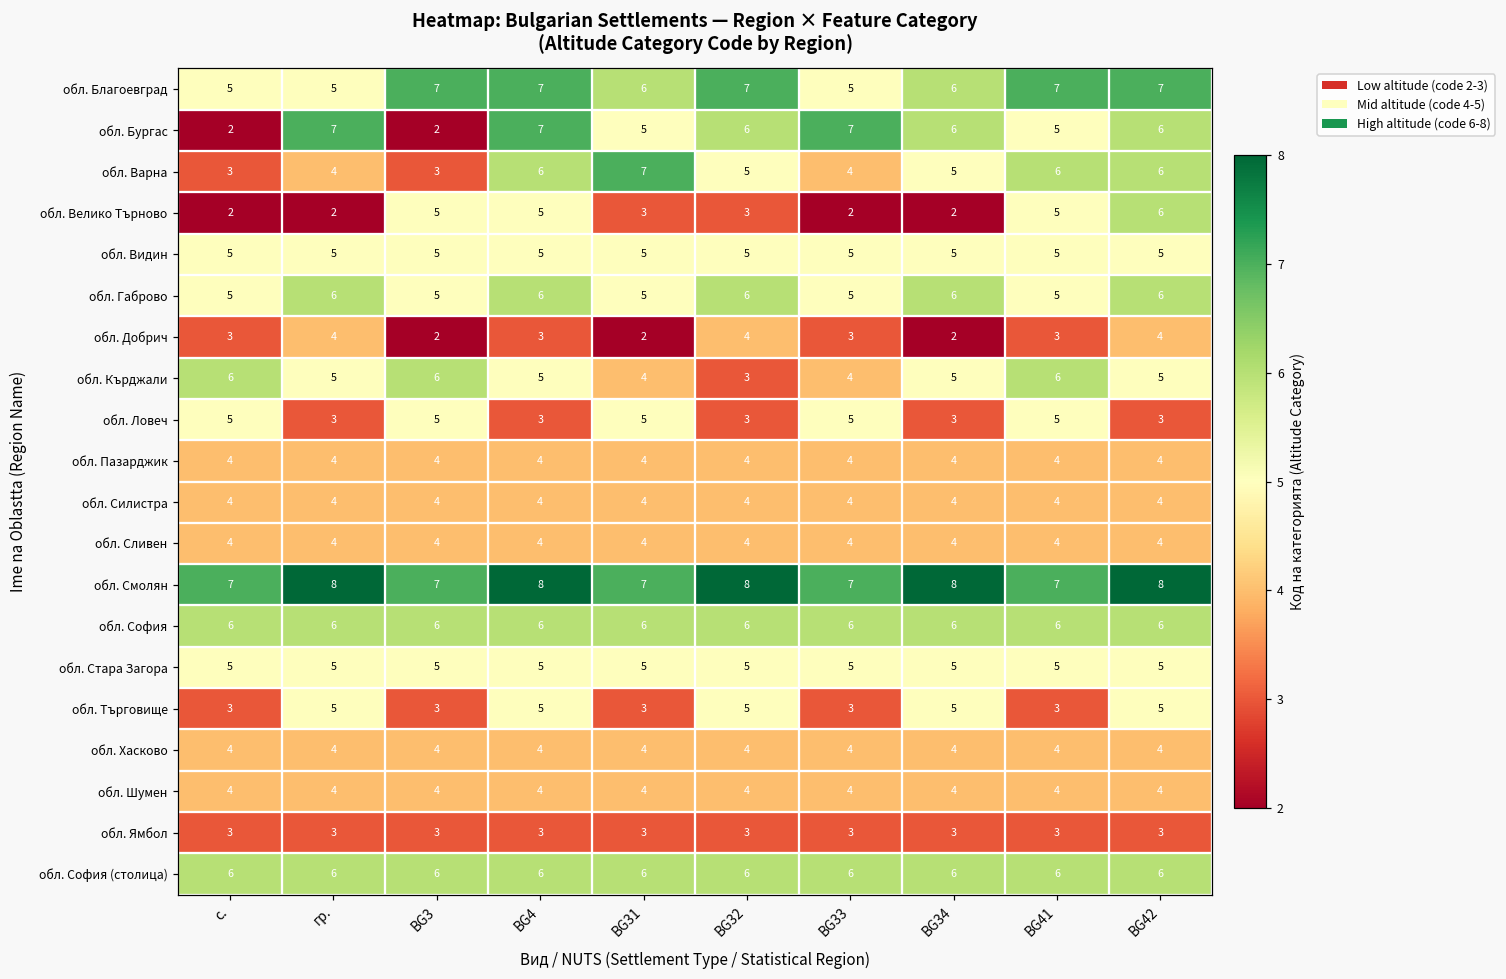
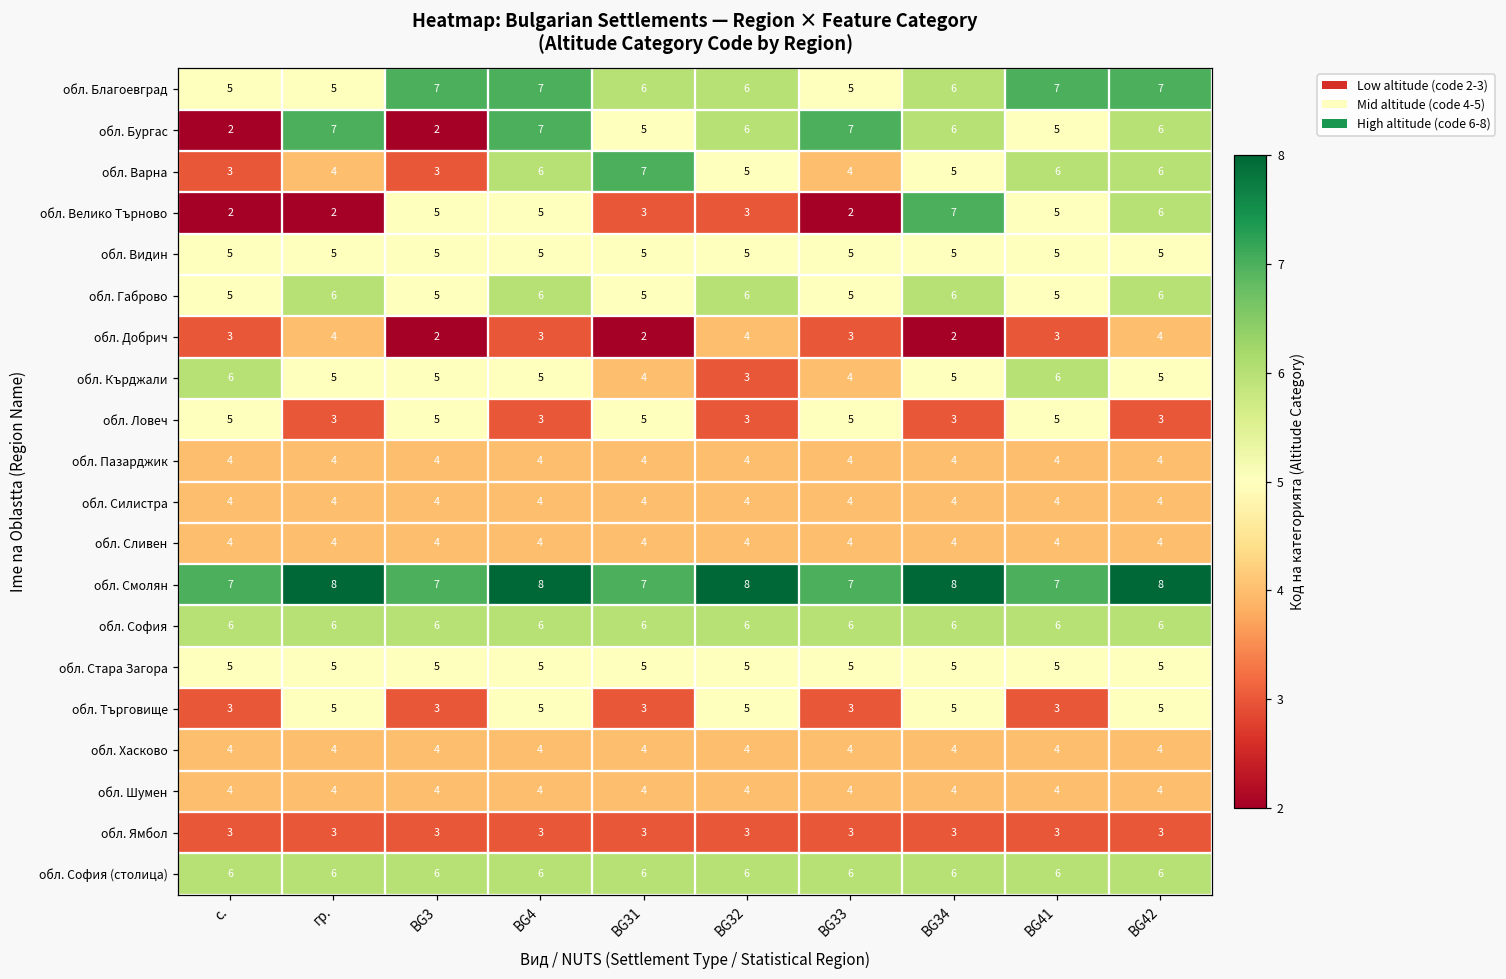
обл. Благоевград, BG32: 7 -> 6
обл. Велико Търново, BG34: 2 -> 7
обл. Кърджали, BG3: 6 -> 5
